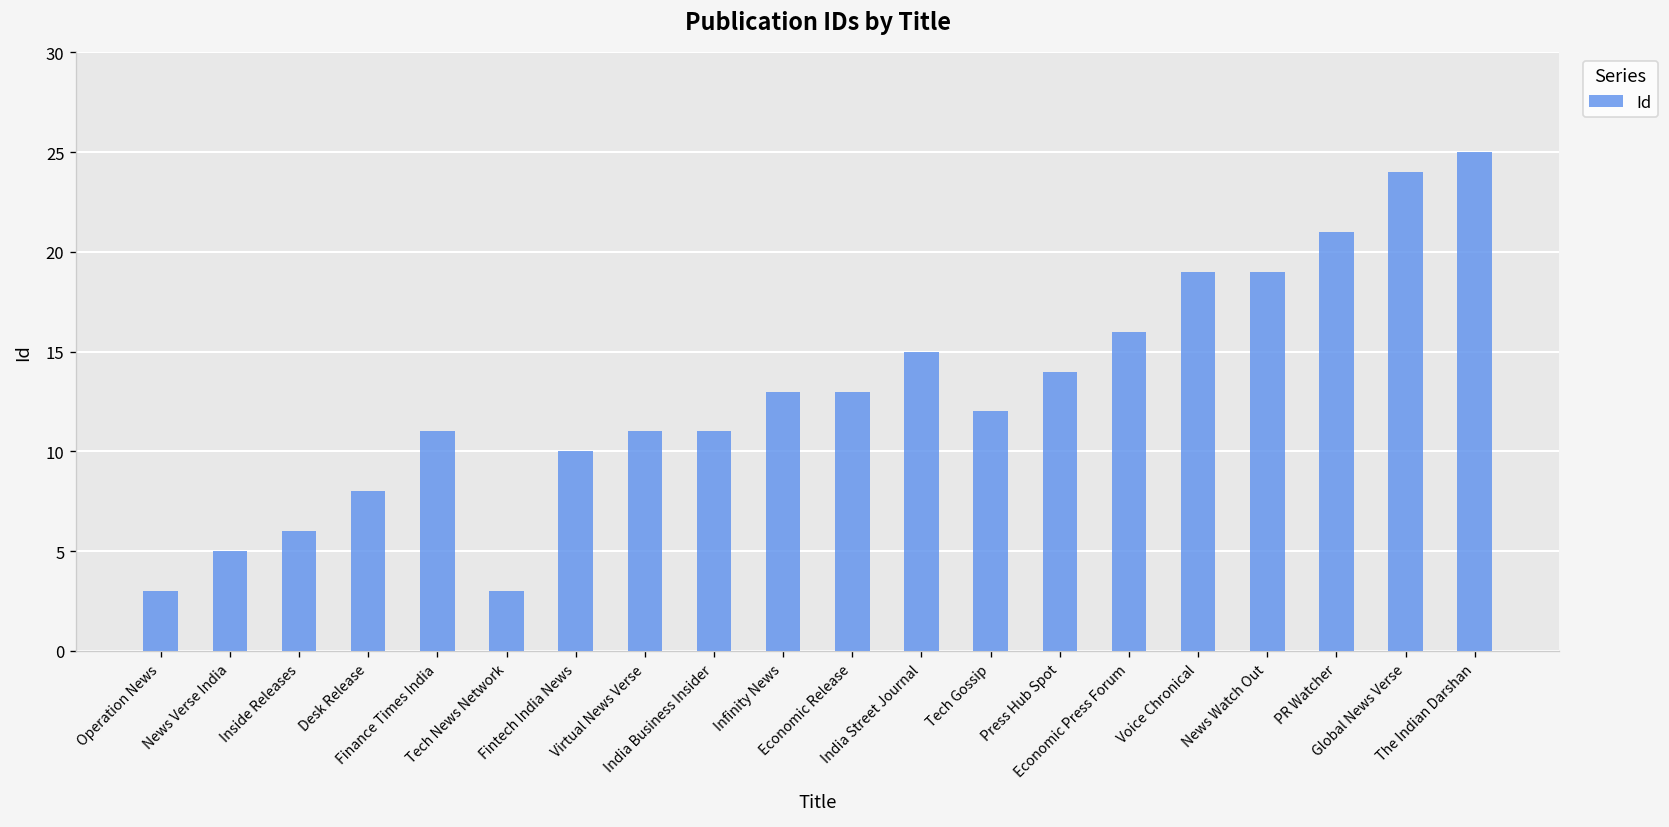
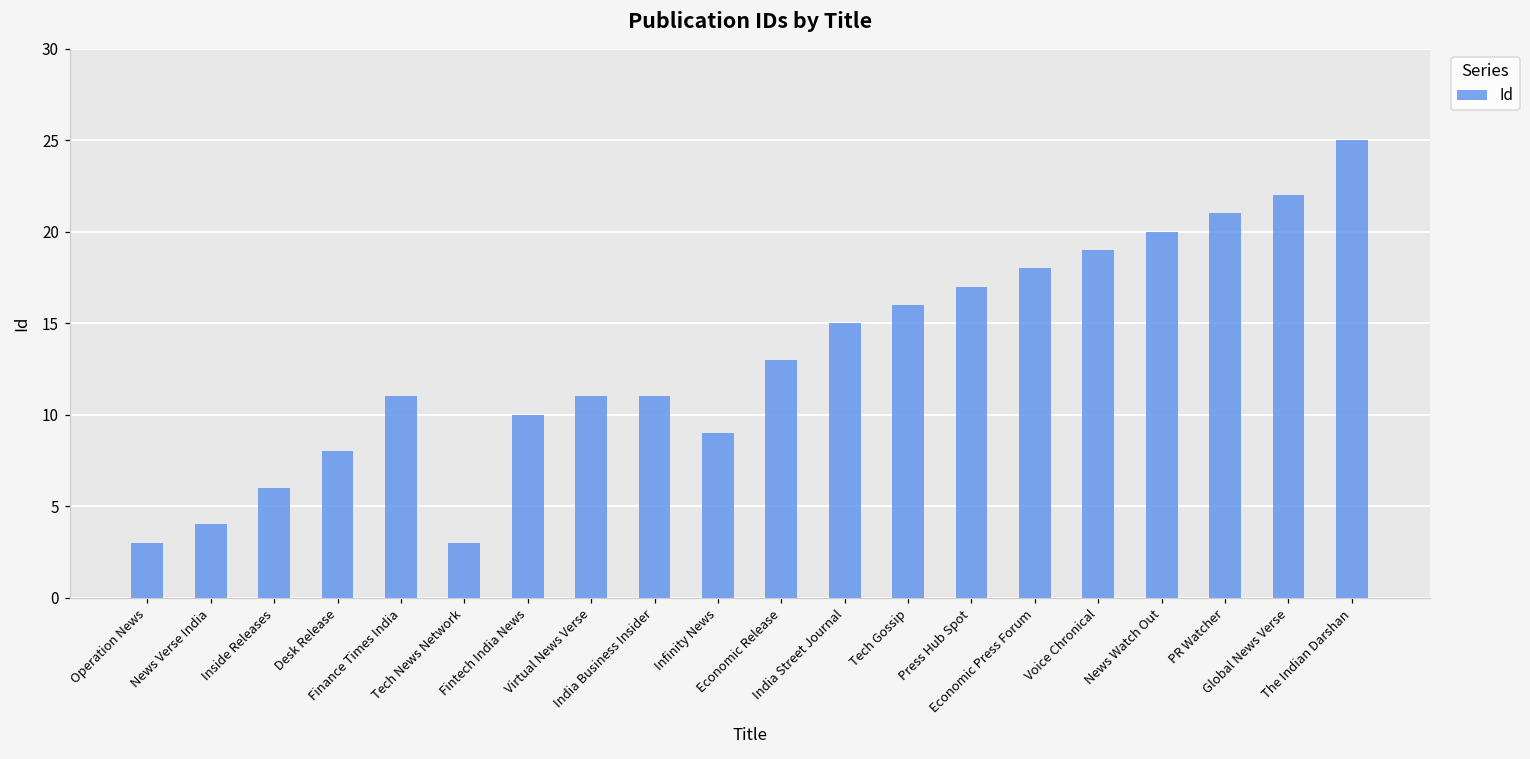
News Verse India: 5 -> 4
Infinity News: 13 -> 9
Tech Gossip: 12 -> 16
Press Hub Spot: 14 -> 17
Economic Press Forum: 16 -> 18
News Watch Out: 19 -> 20
Global News Verse: 24 -> 22
